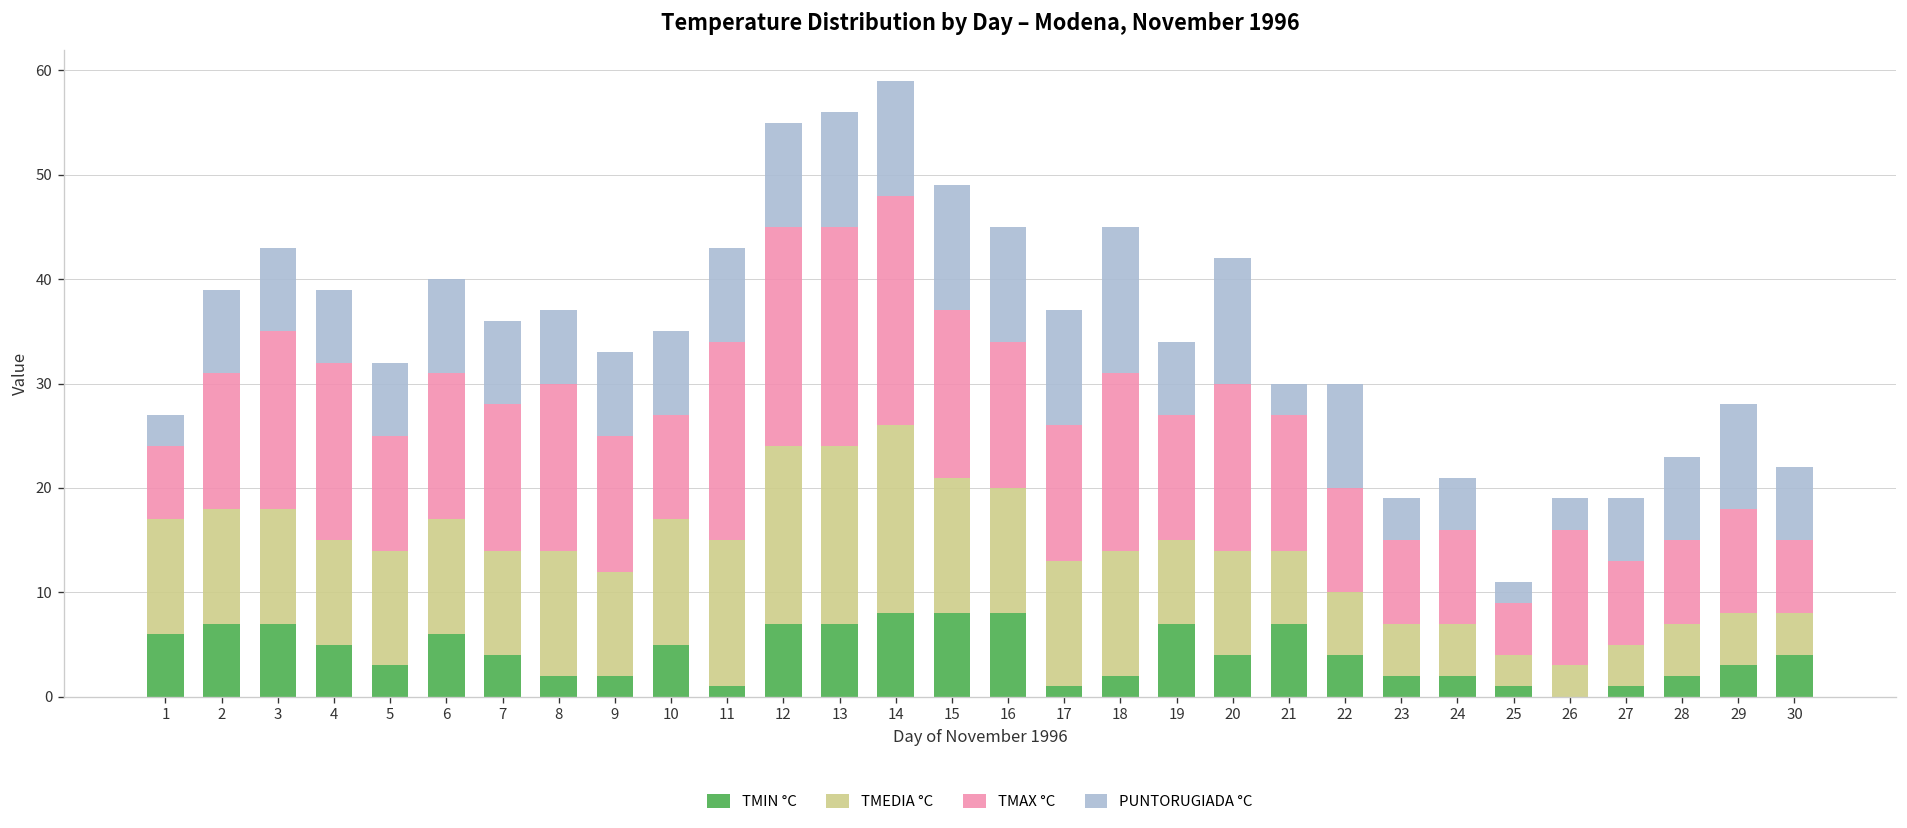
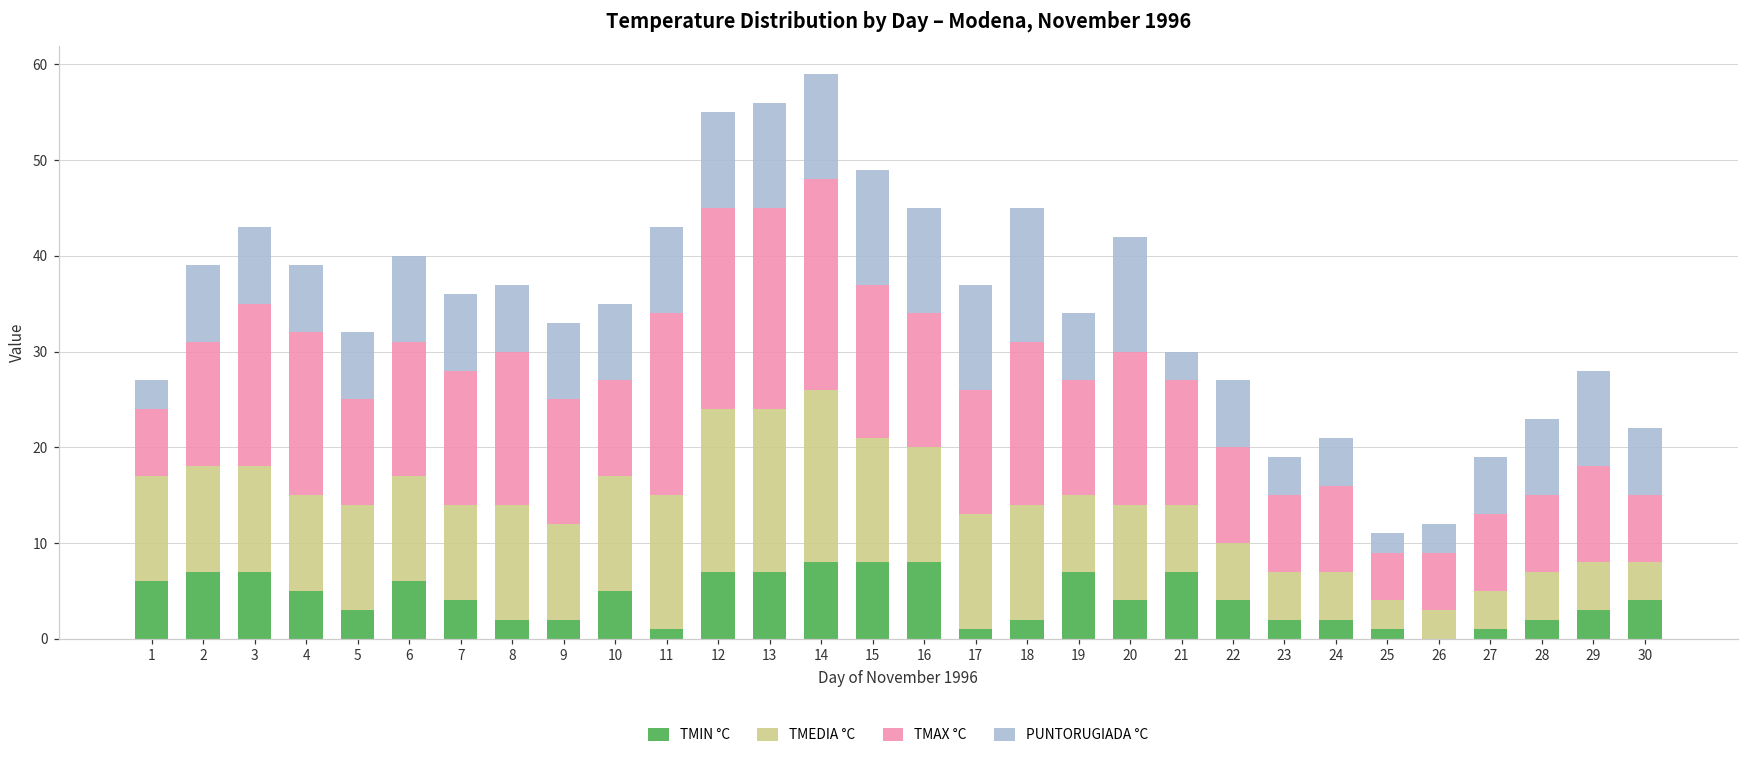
PUNTORUGIADA °C, 22: 10 -> 7
TMAX °C, 26: 13 -> 6
